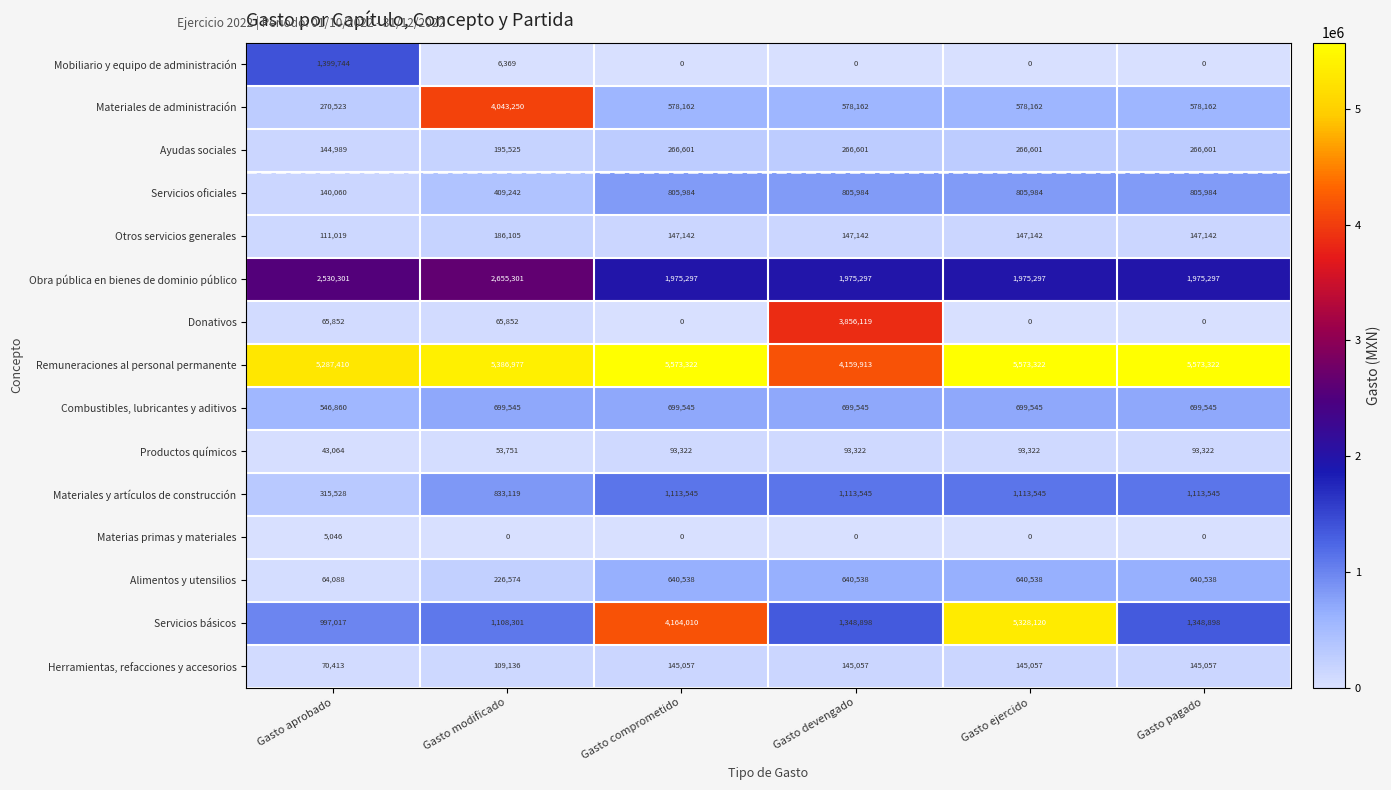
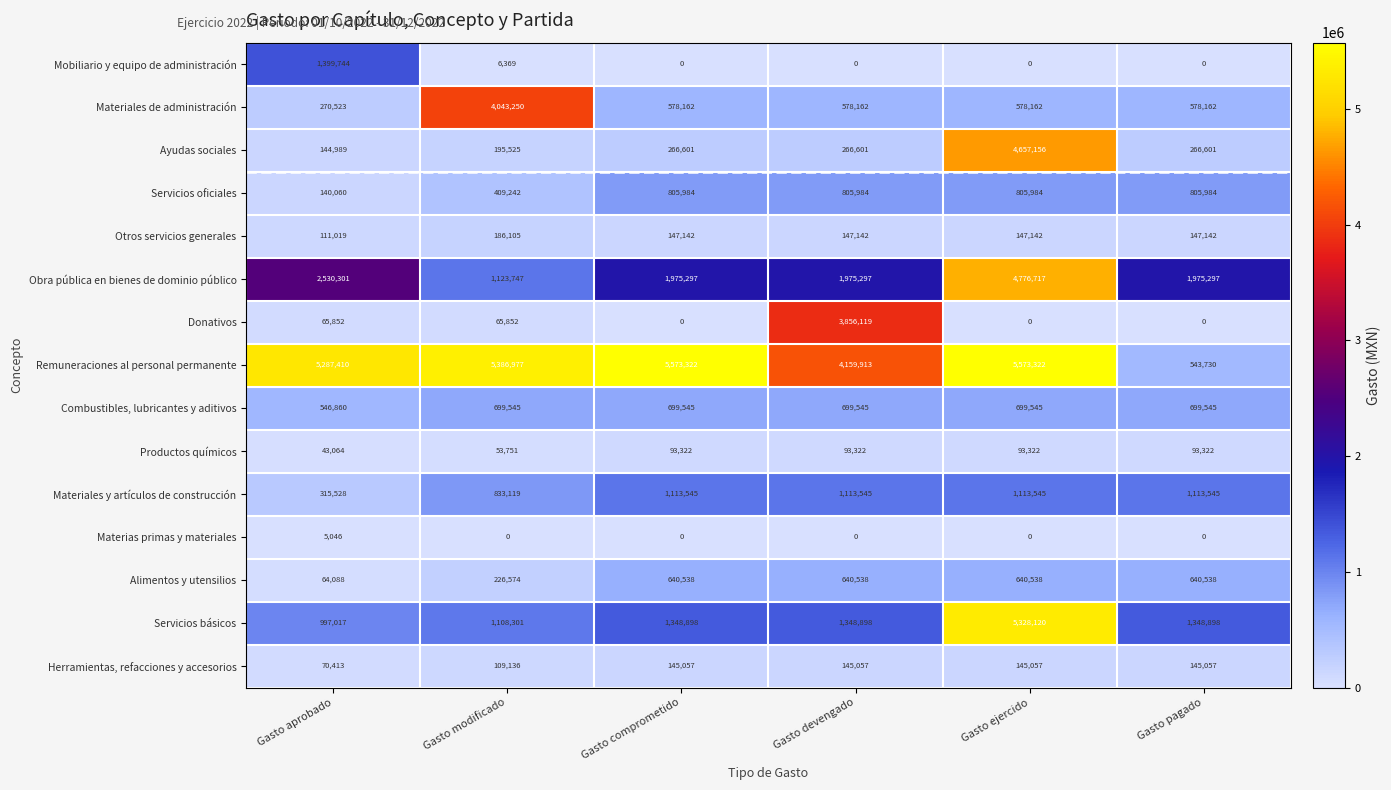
Ayudas sociales, Gasto ejercido: 266,601 -> 4,657,156
Obra pública en bienes de dominio público, Gasto modificado: 2,655,301 -> 1,123,747
Obra pública en bienes de dominio público, Gasto ejercido: 1,975,297 -> 4,776,717
Remuneraciones al personal permanente, Gasto pagado: 5,573,322 -> 543,730
Servicios básicos, Gasto comprometido: 4,164,010 -> 1,348,898
